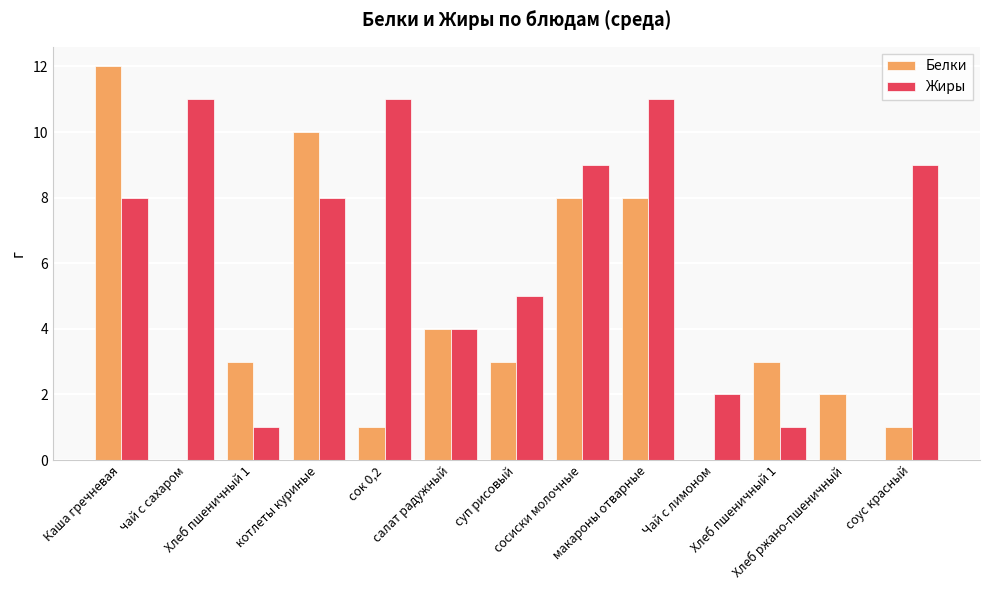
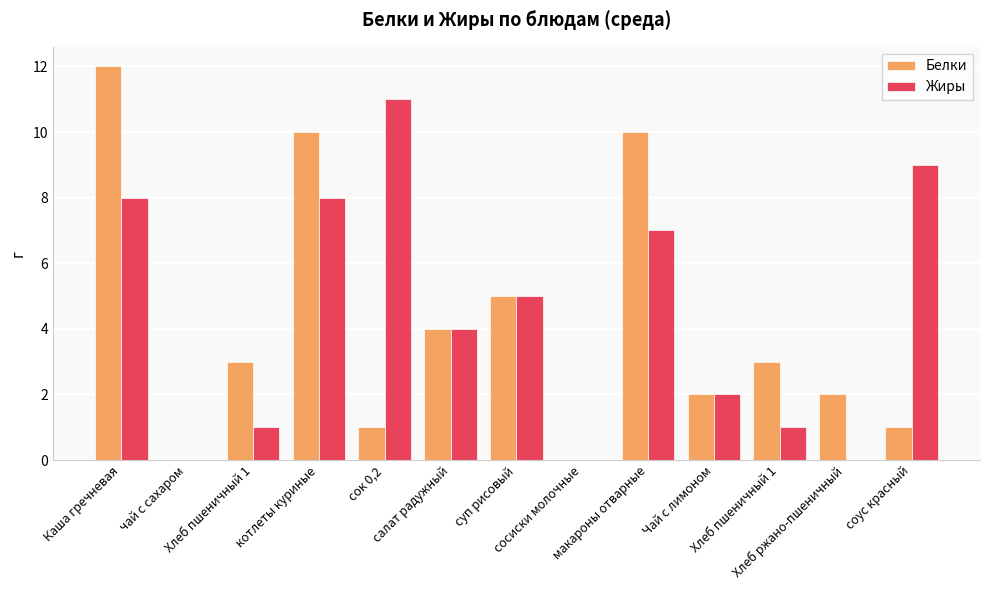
Жиры, чай с сахаром: 11 -> 0
Белки, суп рисовый: 3 -> 5
Белки, сосиски молочные: 8 -> 0
Жиры, сосиски молочные: 9 -> 0
Белки, макароны отварные: 8 -> 10
Жиры, макароны отварные: 11 -> 7
Белки, Чай с лимоном: 0 -> 2
